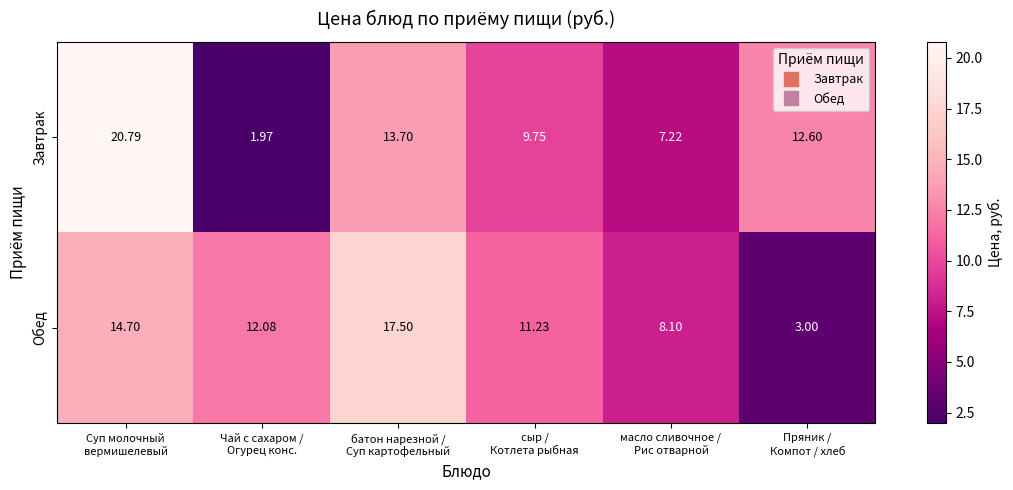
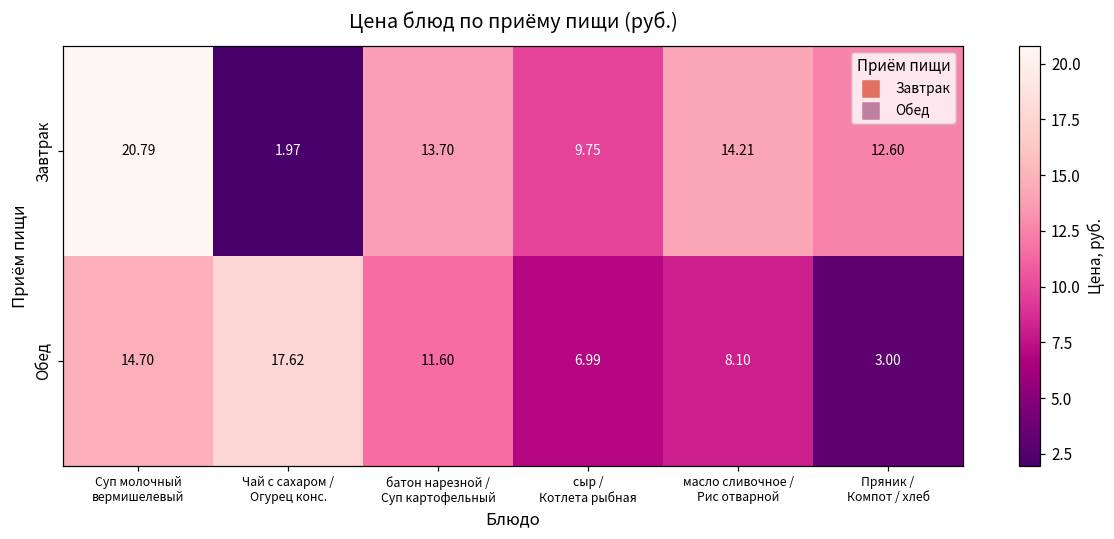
Завтрак, масло сливочное / Рис отварной: 7.22 -> 14.21
Обед, Чай с сахаром / Огурец конс.: 12.08 -> 17.62
Обед, батон нарезной / Суп картофельный: 17.50 -> 11.60
Обед, сыр / Котлета рыбная: 11.23 -> 6.99
